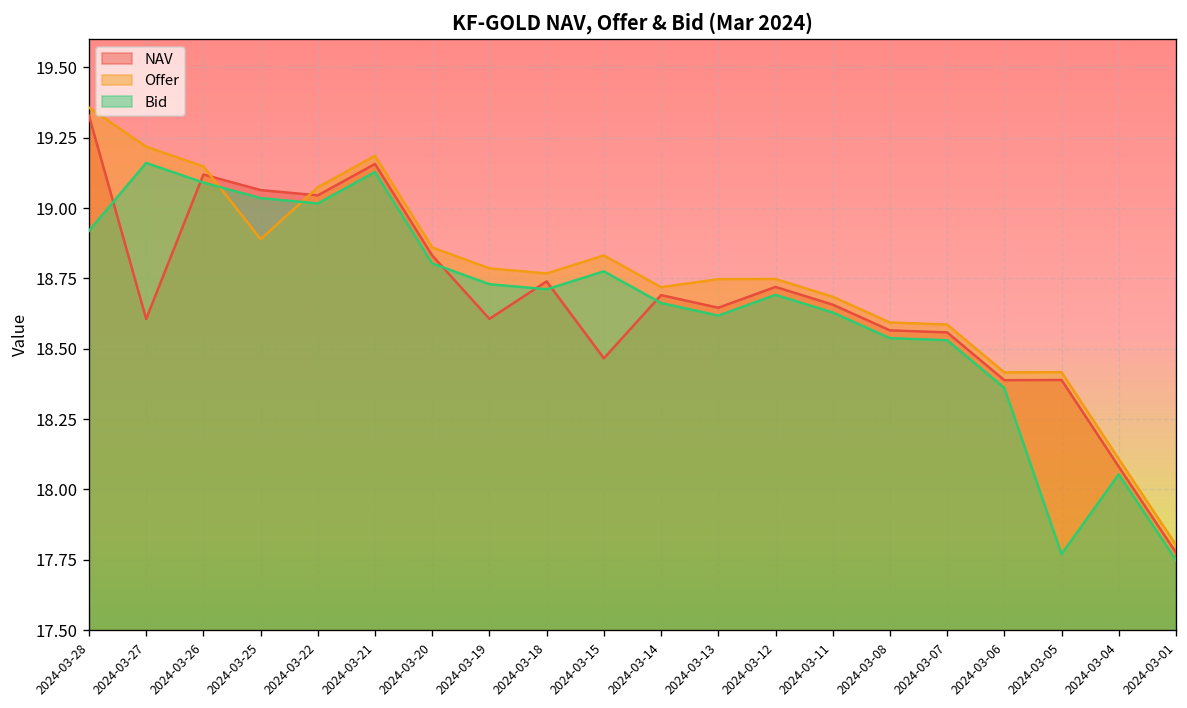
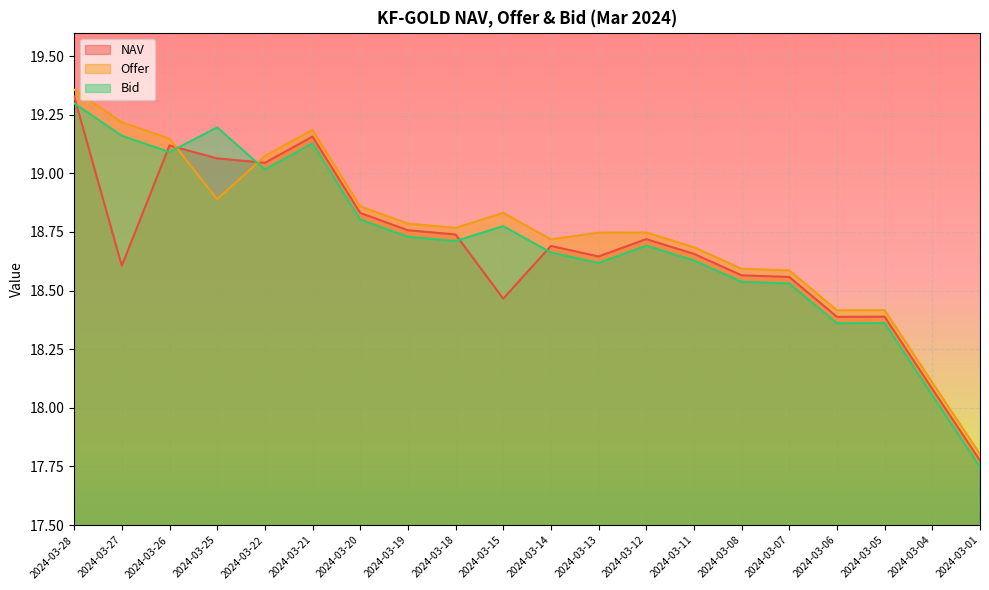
Bid, 2024-03-28: 18.92 -> 19.30
Bid, 2024-03-25: 19.04 -> 19.20
NAV, 2024-03-19: 18.61 -> 18.76
Bid, 2024-03-05: 17.77 -> 18.36
